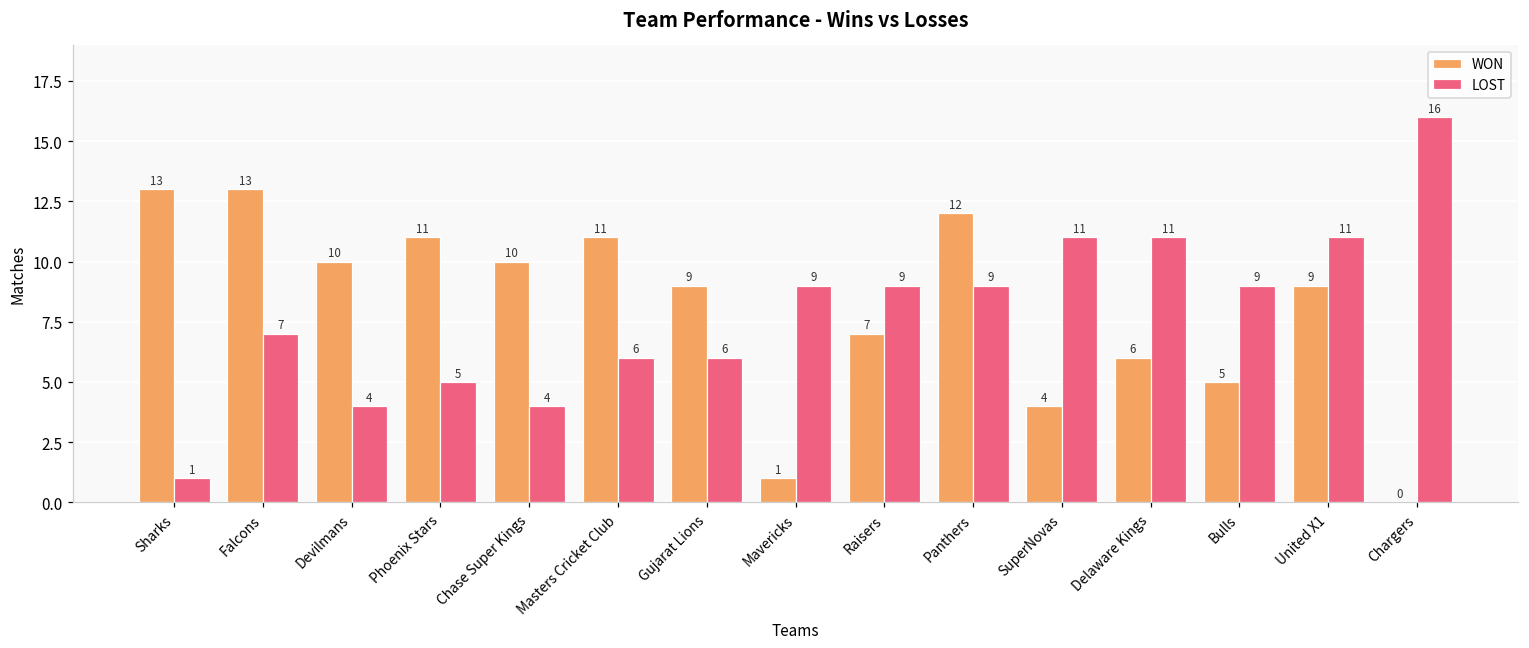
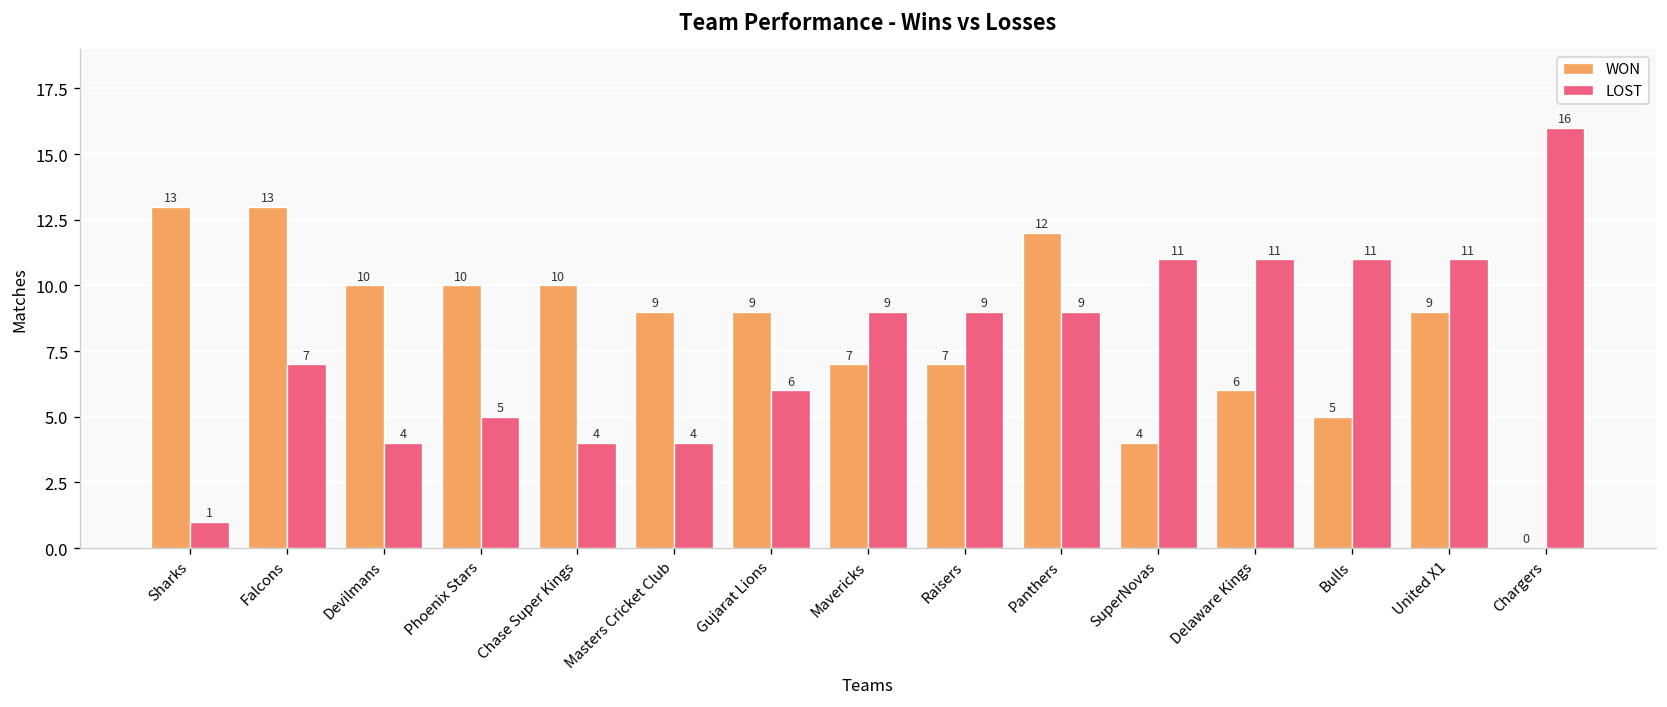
WON, Phoenix Stars: 11 -> 10
WON, Masters Cricket Club: 11 -> 9
LOST, Masters Cricket Club: 6 -> 4
WON, Mavericks: 1 -> 7
LOST, Bulls: 9 -> 11
